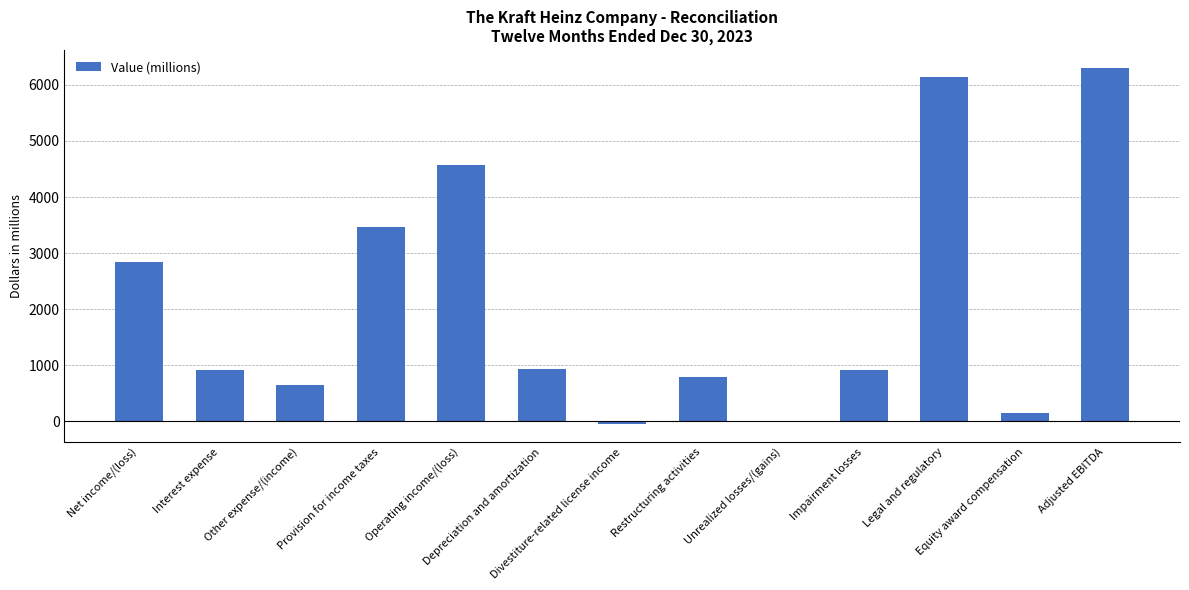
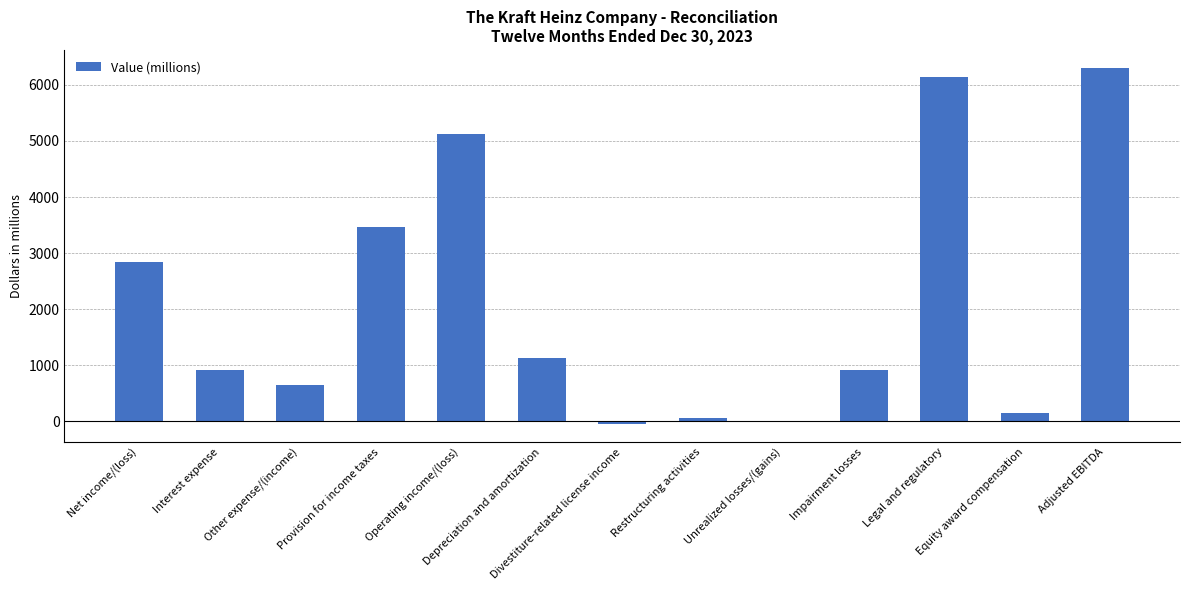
Operating income/(loss): 4600 -> 5100
Depreciation and amortization: 900 -> 1100
Restructuring activities: 800 -> 100
